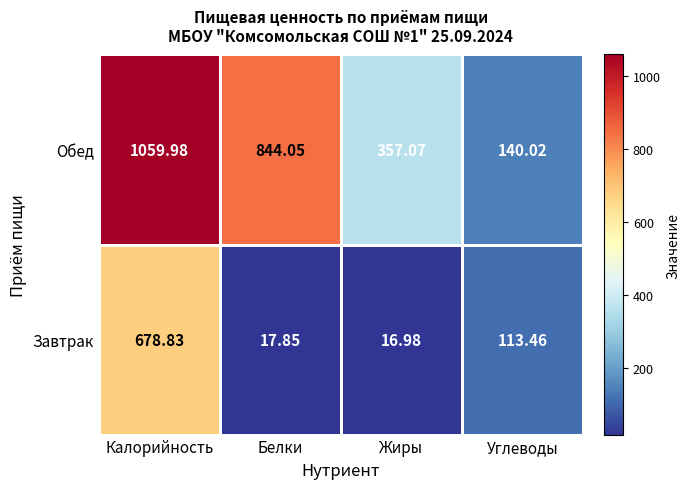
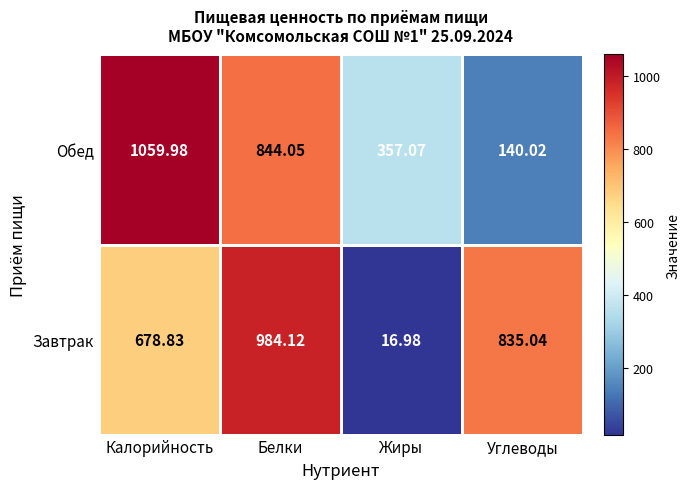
Завтрак, Белки: 17.85 -> 984.12
Завтрак, Углеводы: 113.46 -> 835.04
